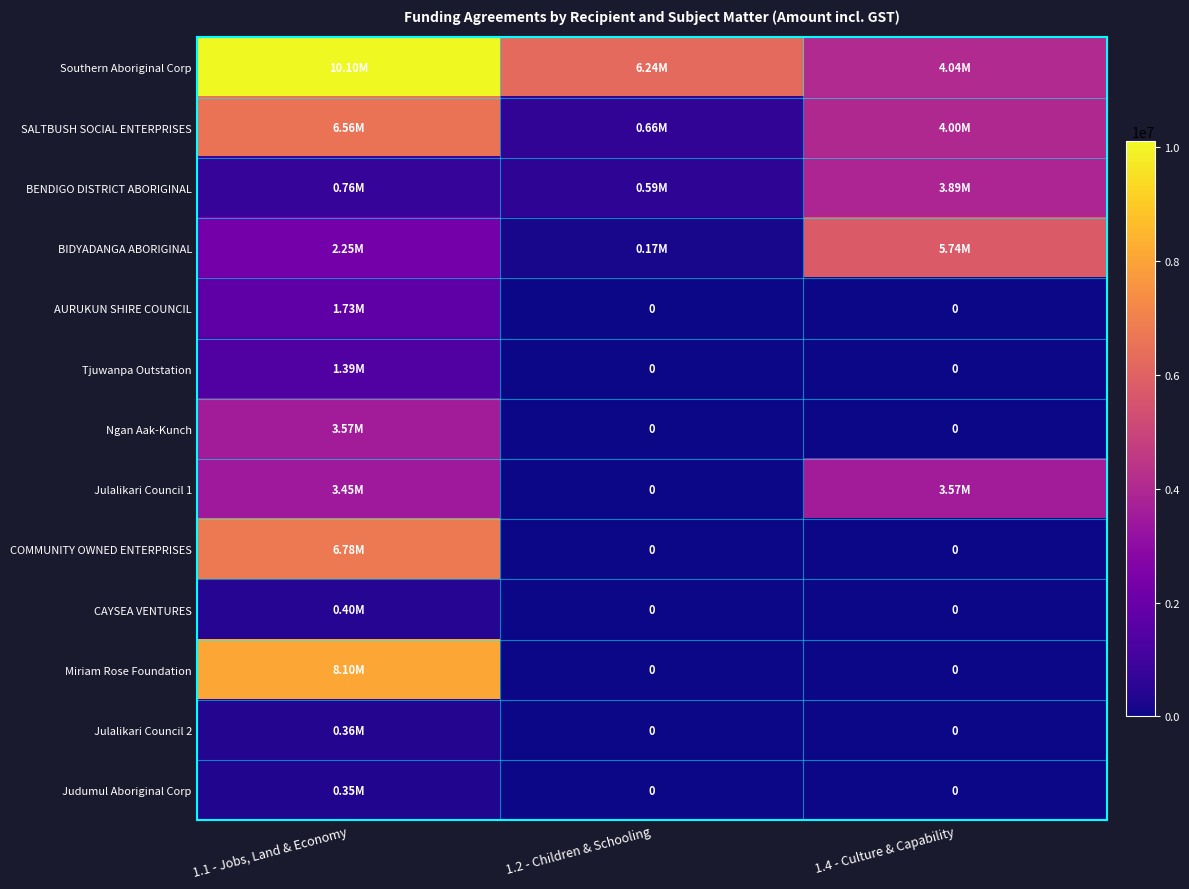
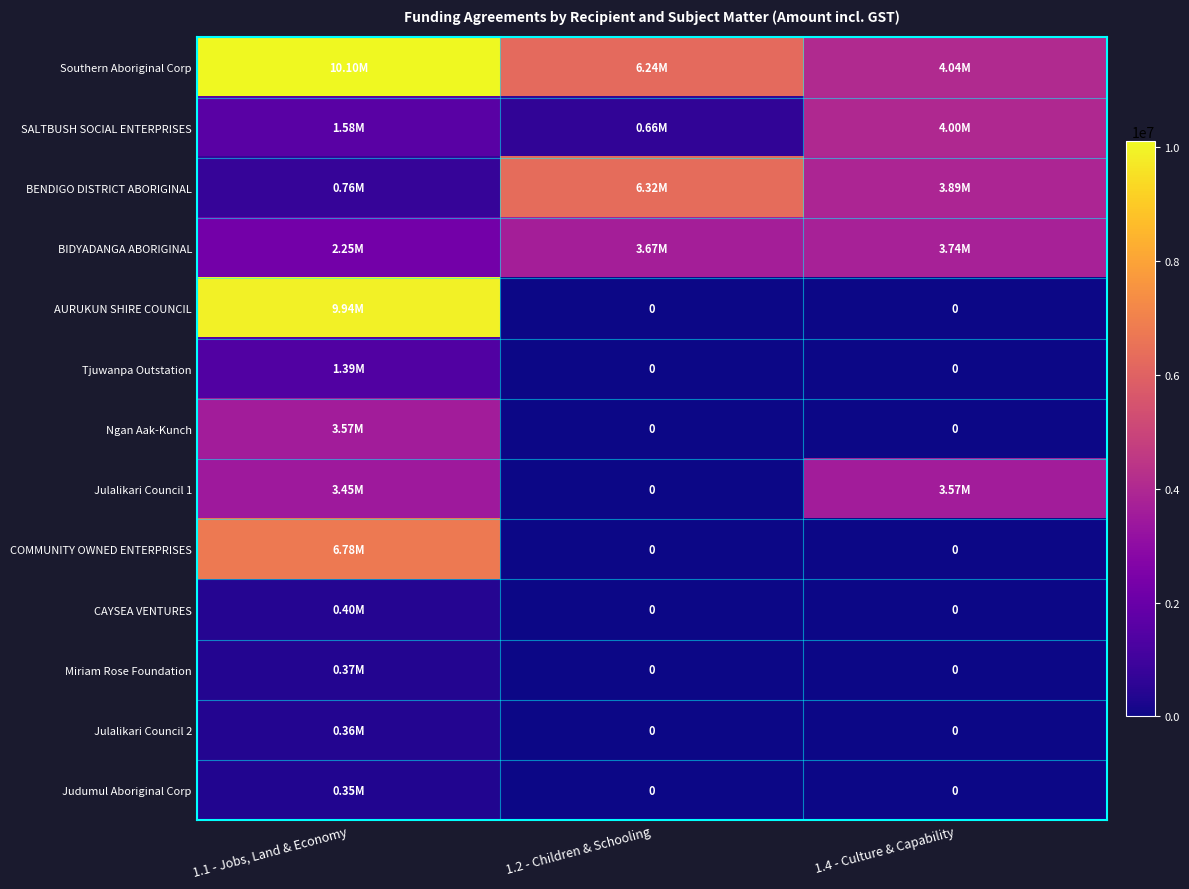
SALTBUSH SOCIAL ENTERPRISES, 1.1 - Jobs, Land & Economy: 6.56M -> 1.58M
BENDIGO DISTRICT ABORIGINAL, 1.2 - Children & Schooling: 0.59M -> 6.32M
BIDYADANGA ABORIGINAL, 1.2 - Children & Schooling: 0.17M -> 3.67M
BIDYADANGA ABORIGINAL, 1.4 - Culture & Capability: 5.74M -> 3.74M
AURUKUN SHIRE COUNCIL, 1.1 - Jobs, Land & Economy: 1.73M -> 9.94M
Miriam Rose Foundation, 1.1 - Jobs, Land & Economy: 8.10M -> 0.37M
